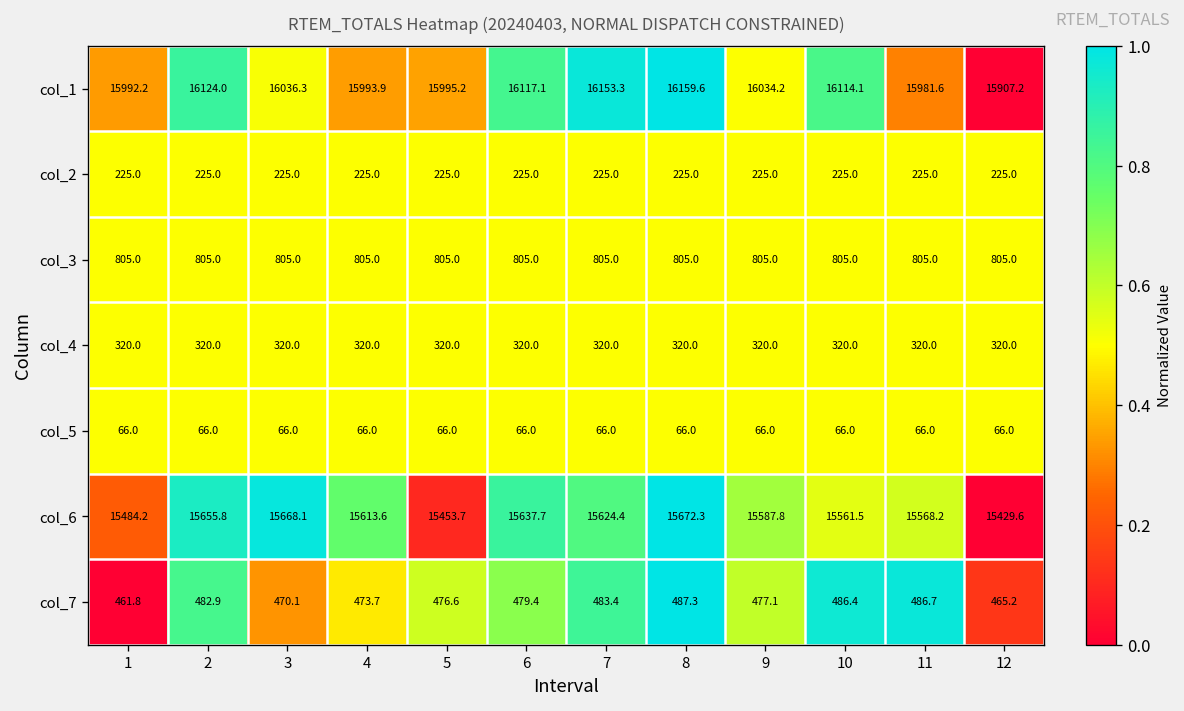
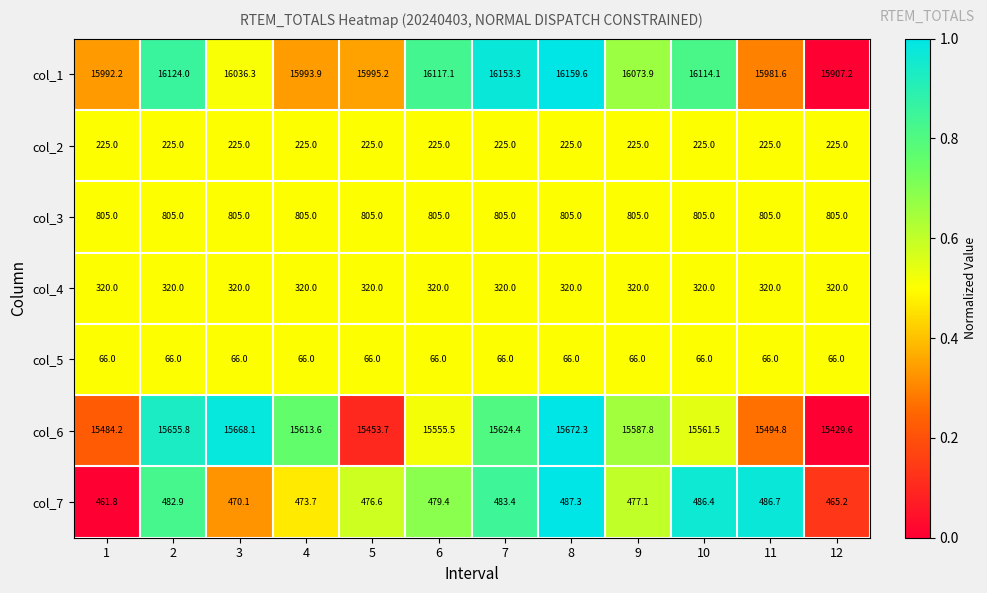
col_1, 9: 16034.2 -> 16073.9
col_6, 6: 15637.7 -> 15555.5
col_6, 11: 15568.2 -> 15494.8
